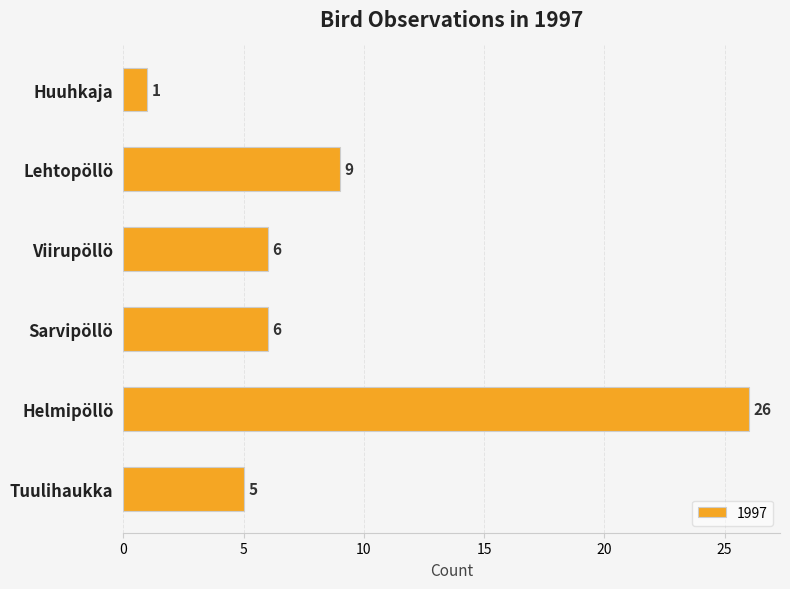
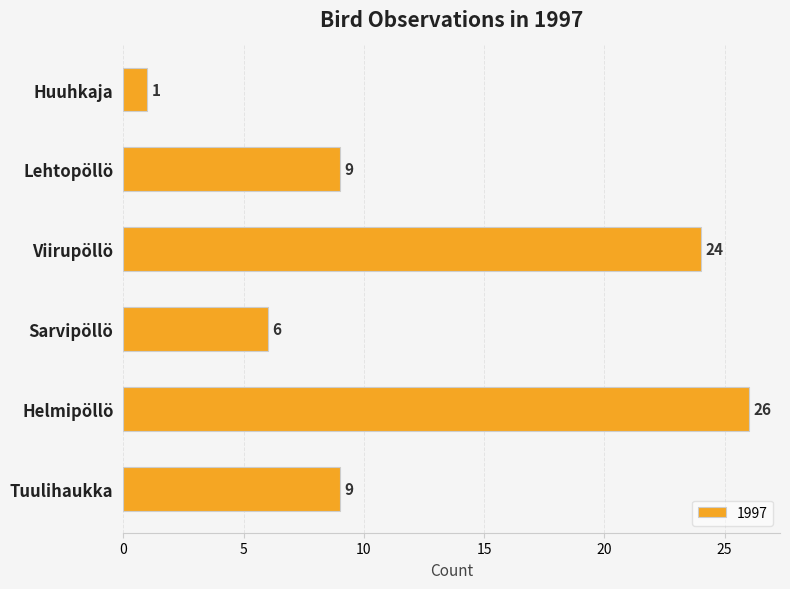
Viirupöllö: 6 -> 24
Tuulihaukka: 5 -> 9
